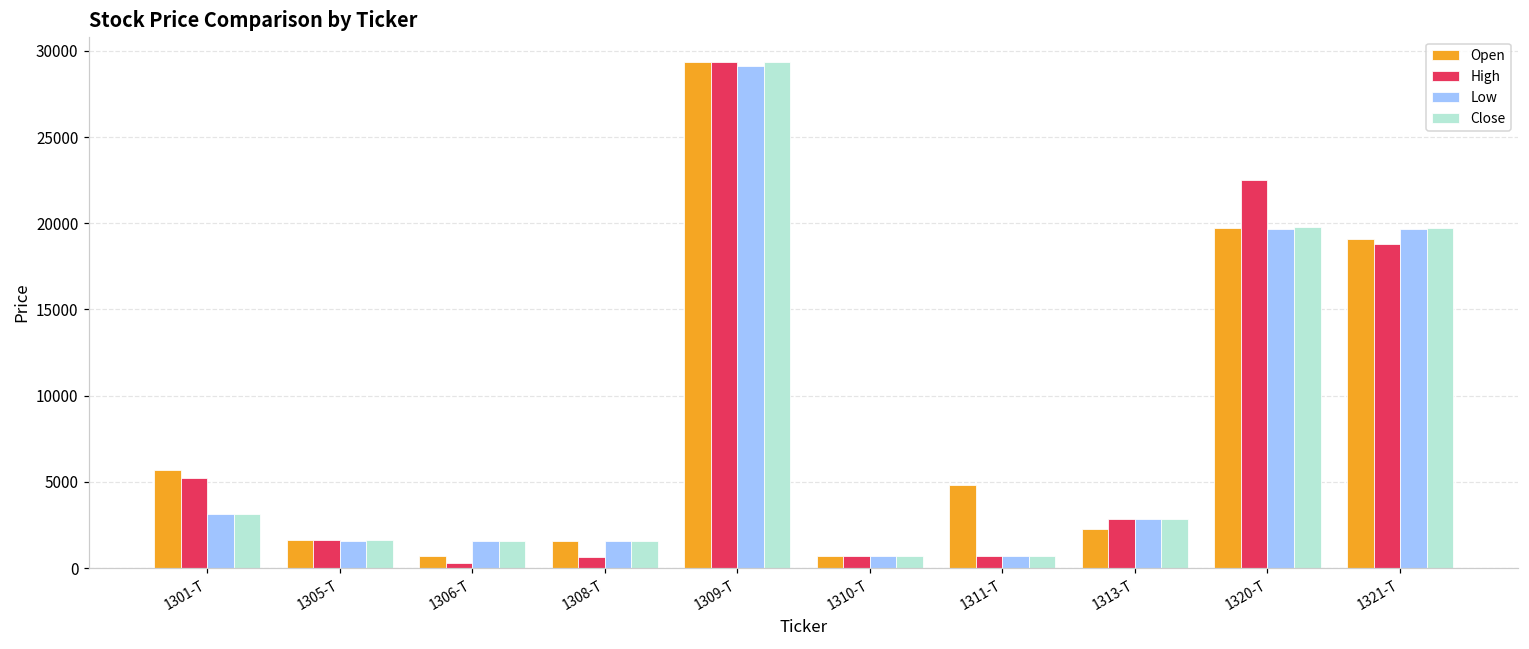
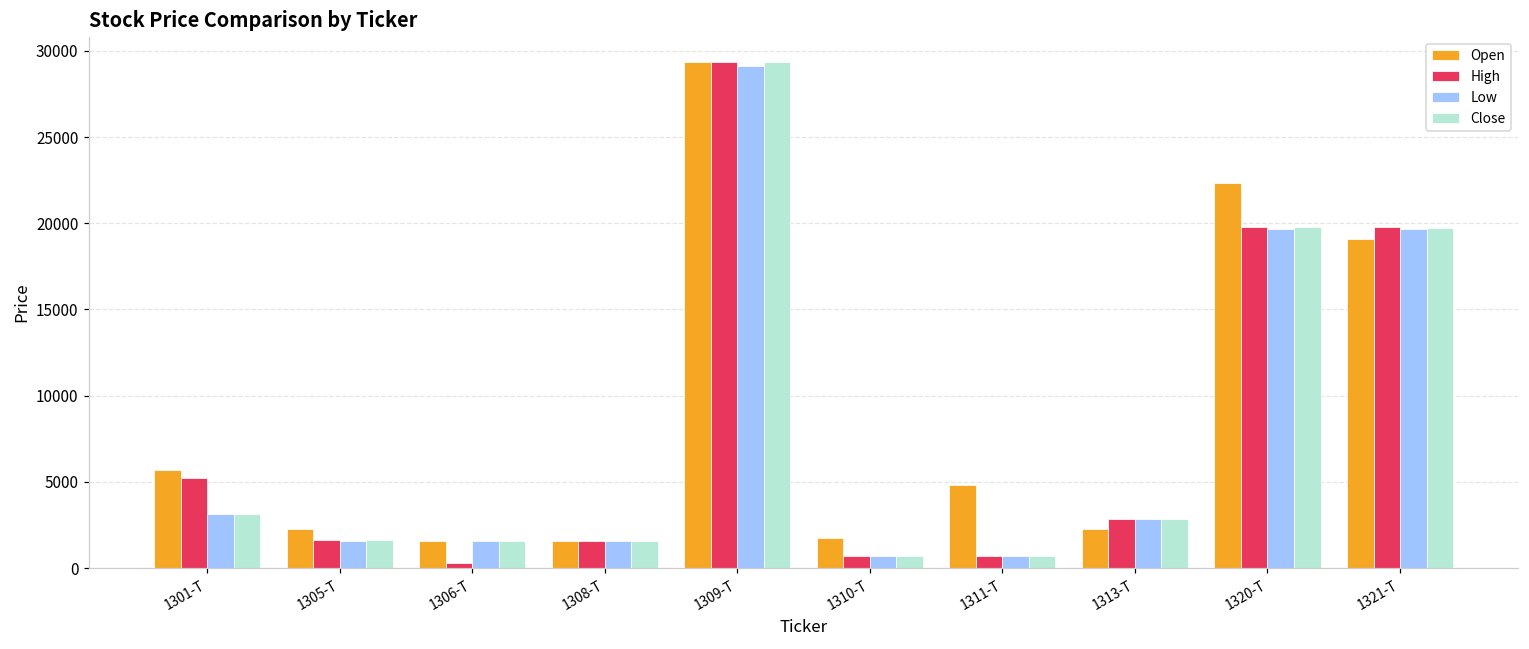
Open, 1305-T: 1600 -> 2300
Open, 1306-T: 700 -> 1600
High, 1308-T: 700 -> 1600
Open, 1310-T: 700 -> 1800
Open, 1320-T: 19800 -> 22300
High, 1320-T: 22500 -> 19800
High, 1321-T: 18800 -> 19800
